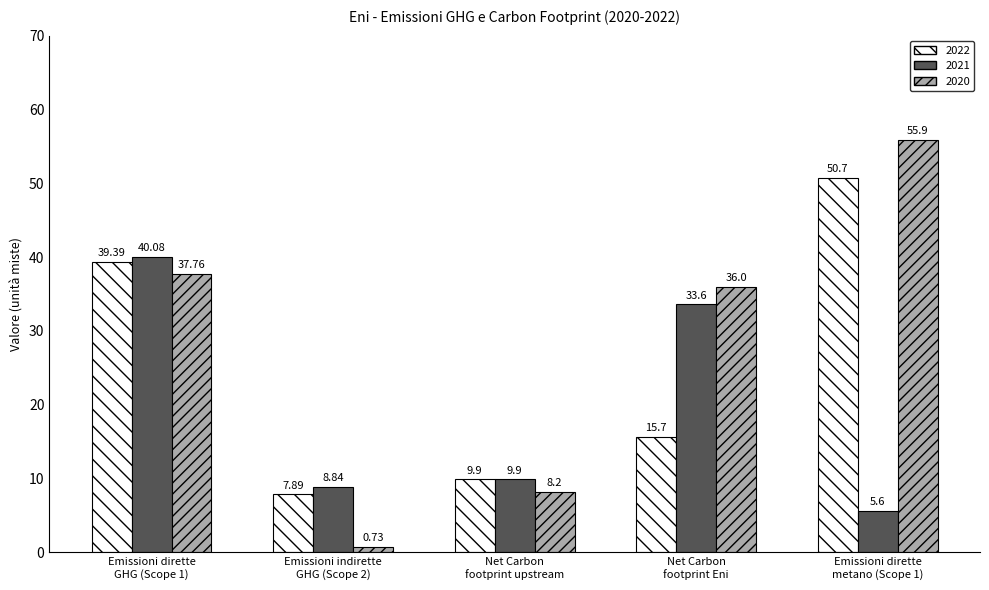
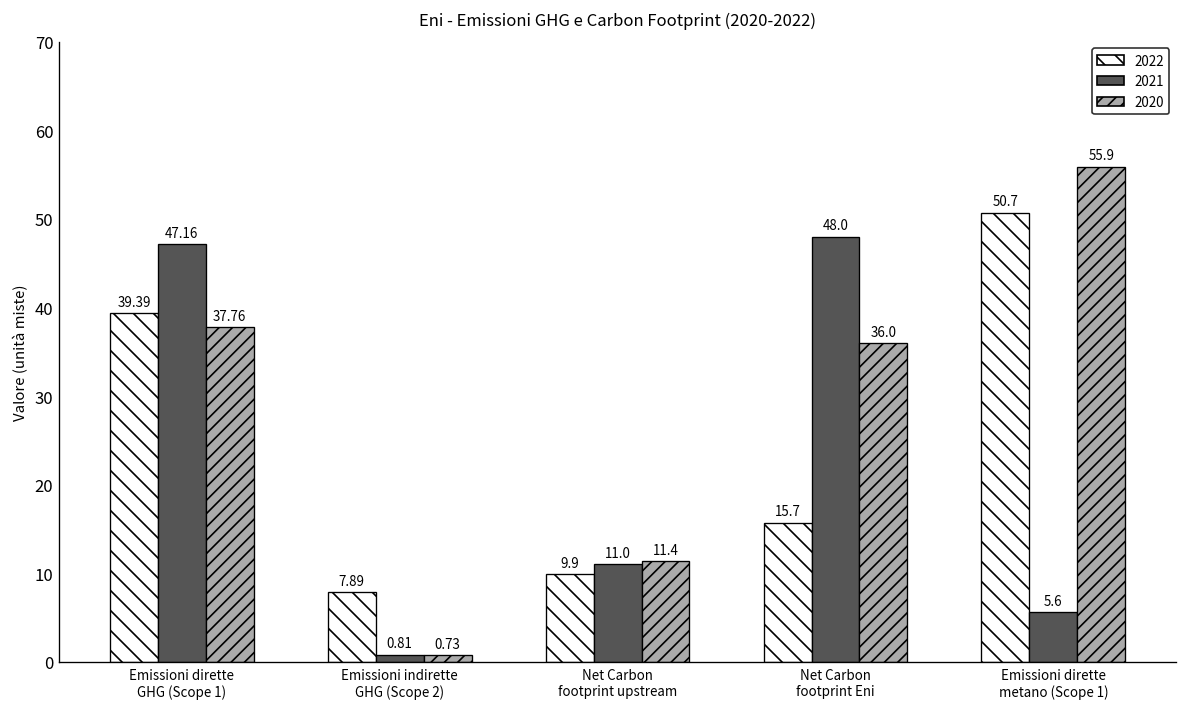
2021, Emissioni dirette GHG (Scope 1): 40.08 -> 47.16
2021, Emissioni indirette GHG (Scope 2): 8.84 -> 0.81
2021, Net Carbon footprint upstream: 9.9 -> 11.0
2020, Net Carbon footprint upstream: 8.2 -> 11.4
2021, Net Carbon footprint Eni: 33.6 -> 48.0
